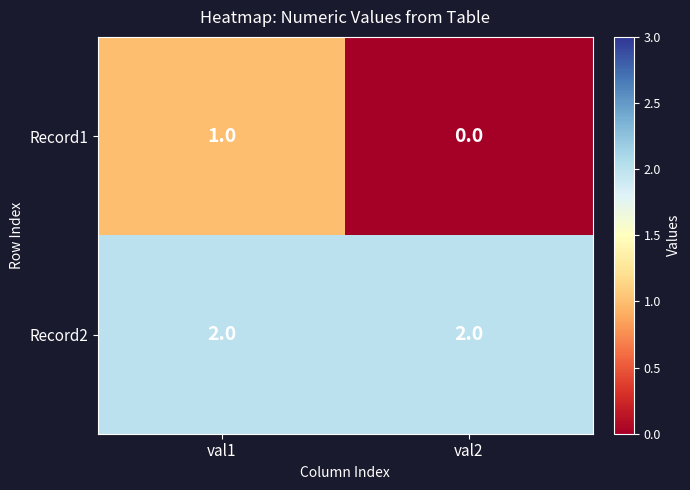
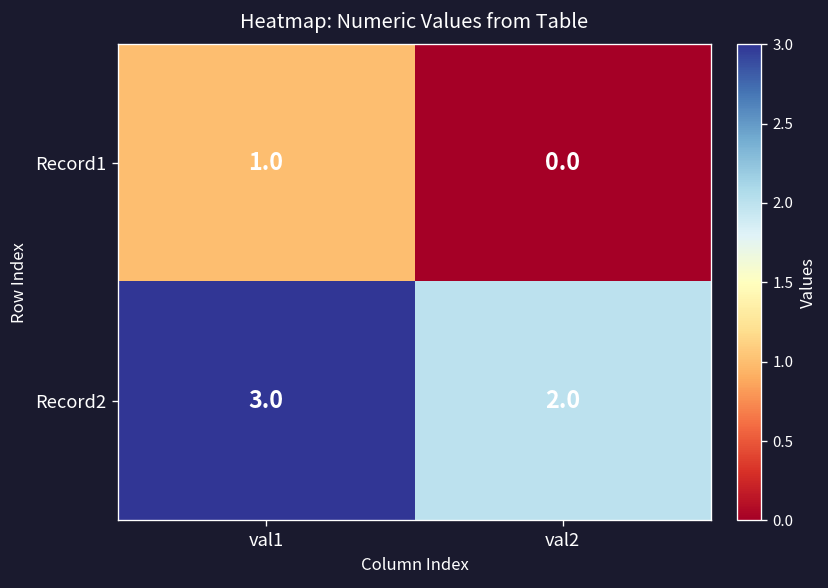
Record2, val1: 2.0 -> 3.0
